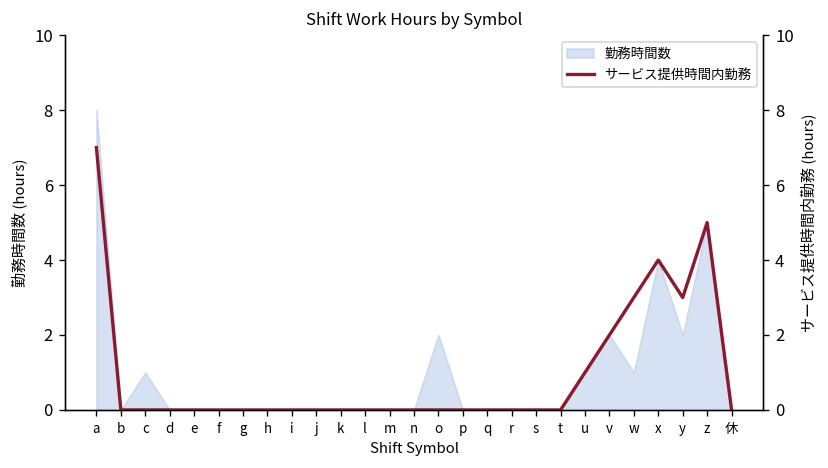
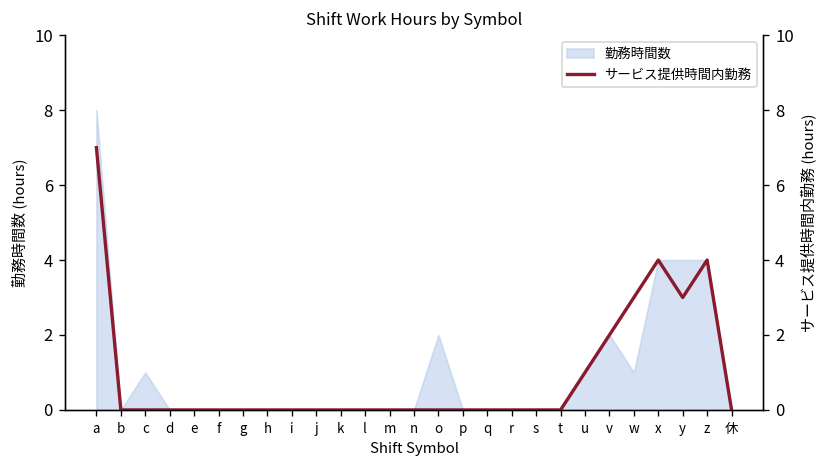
勤務時間数, y: 2 -> 4
勤務時間数, z: 5 -> 4
サービス提供時間内勤務, z: 5 -> 4
